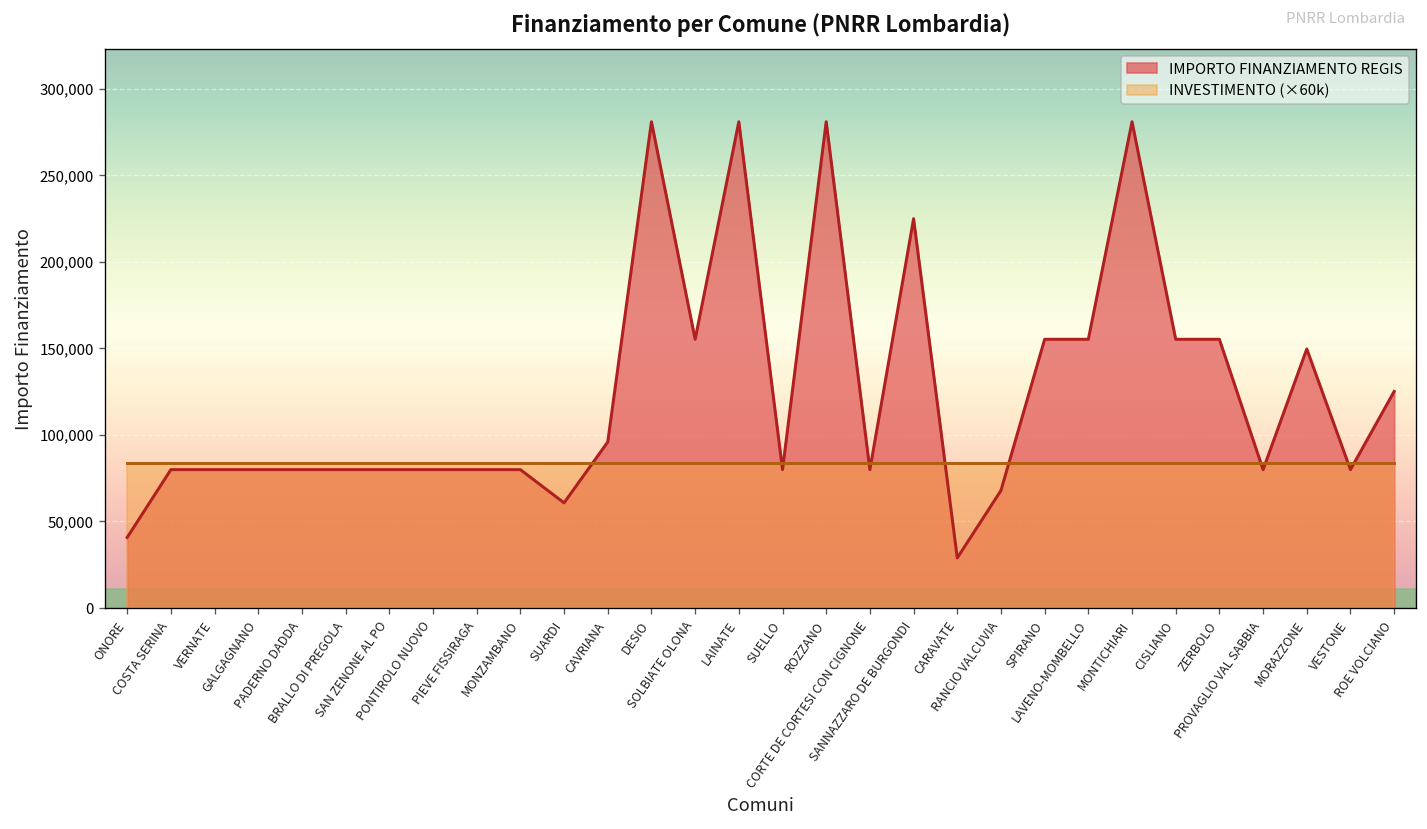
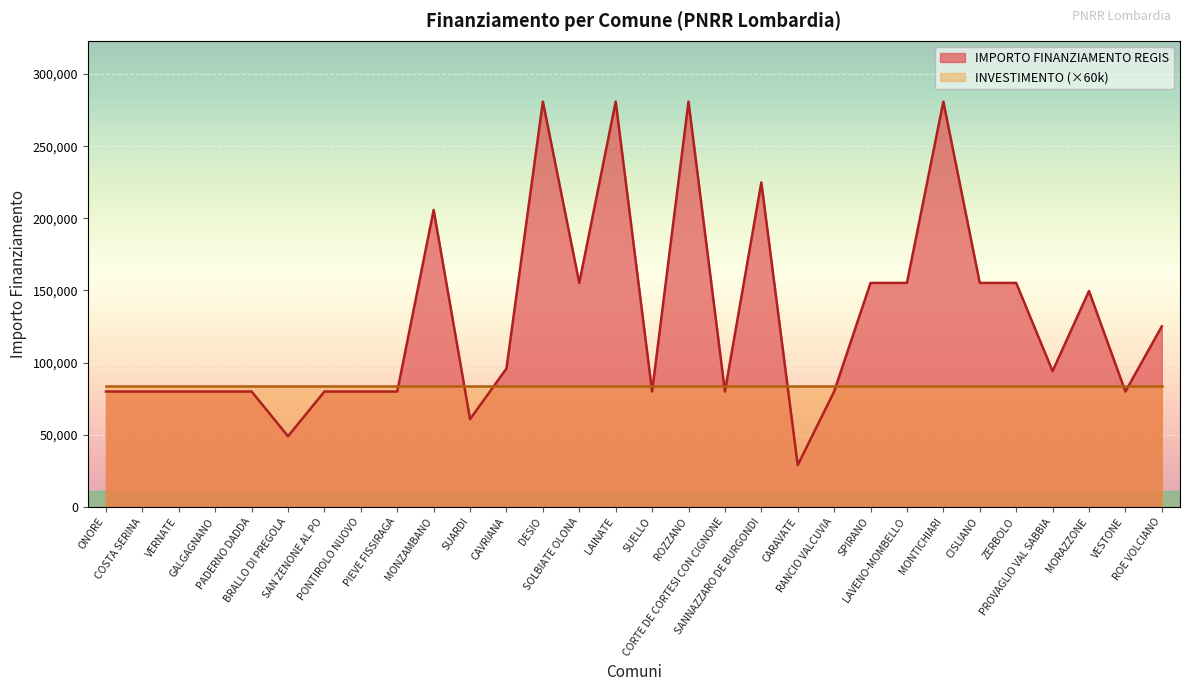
IMPORTO FINANZIAMENTO REGIS, ONORE: 41,000 -> 80,000
IMPORTO FINANZIAMENTO REGIS, BRALLO DI PREGOLA: 80,000 -> 49,000
IMPORTO FINANZIAMENTO REGIS, MONZAMBANO: 80,000 -> 206,000
IMPORTO FINANZIAMENTO REGIS, RANCIO VALCUVIA: 68,000 -> 80,000
IMPORTO FINANZIAMENTO REGIS, PROVAGLIO VAL SABBIA: 80,000 -> 94,000
